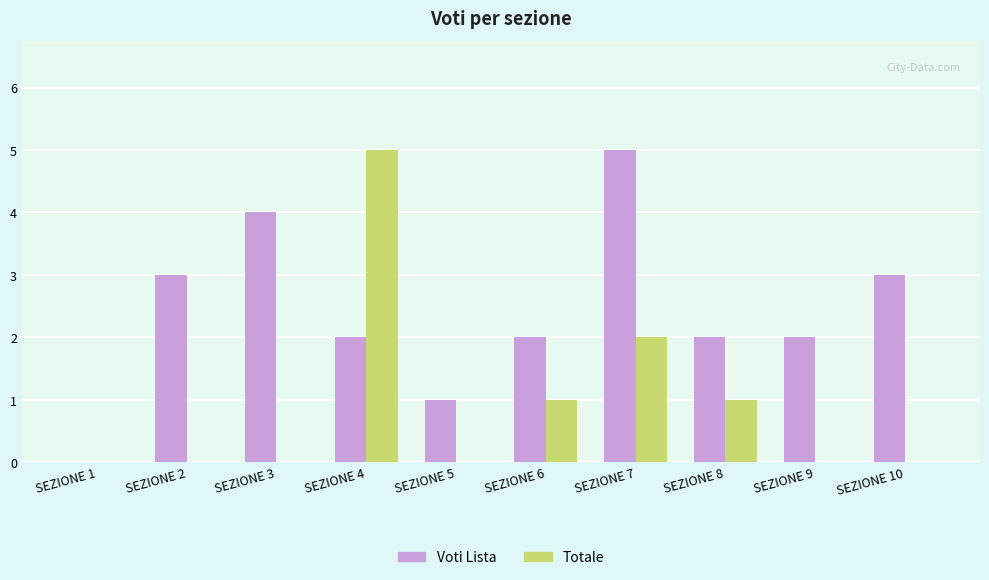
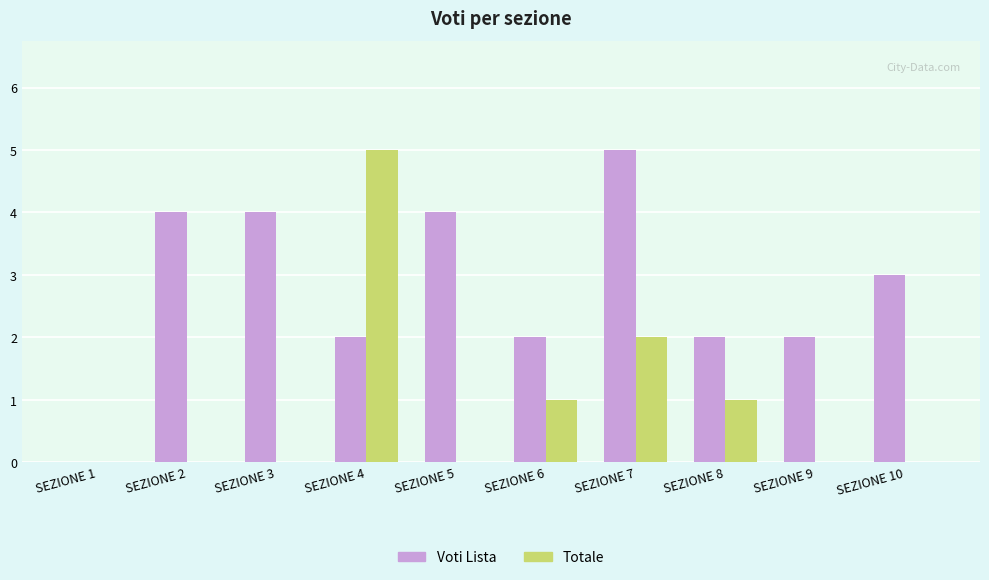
Voti Lista, SEZIONE 2: 3 -> 4
Voti Lista, SEZIONE 5: 1 -> 4
